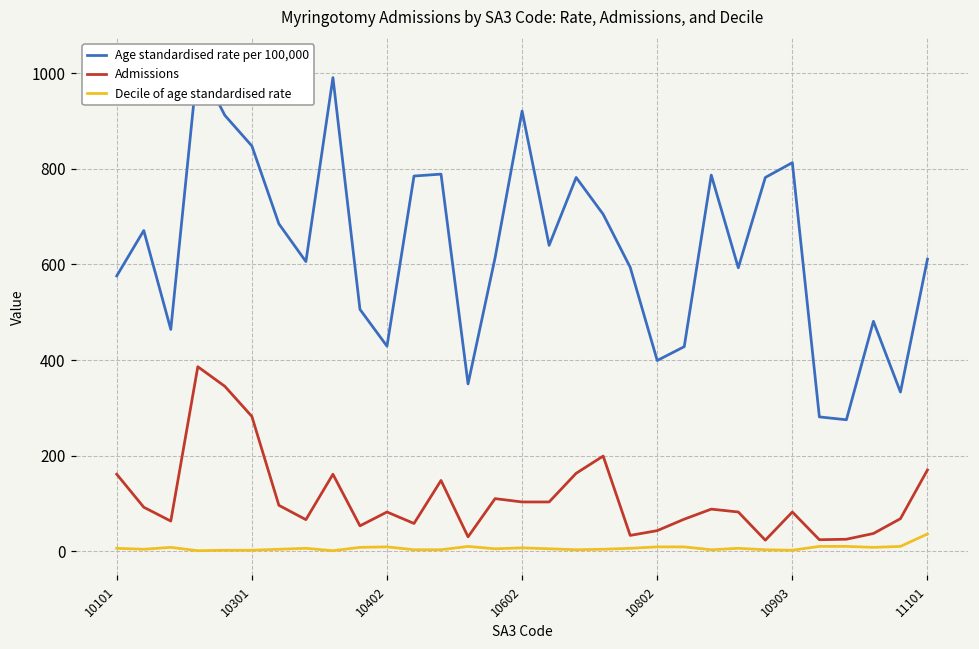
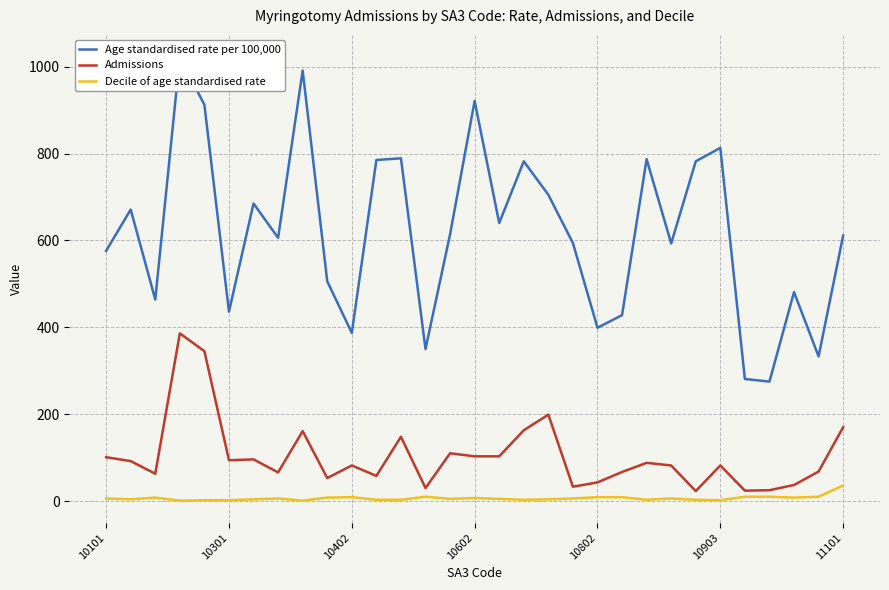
Admissions, 10101: 160 -> 100
Age standardised rate per 100,000, 10301: 850 -> 440
Admissions, 10301: 280 -> 90
Age standardised rate per 100,000, 10402: 430 -> 390
